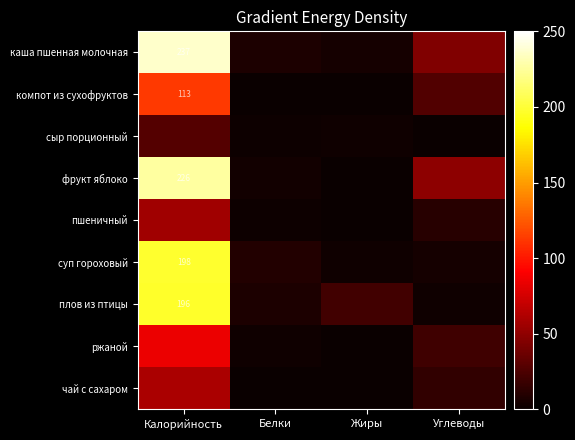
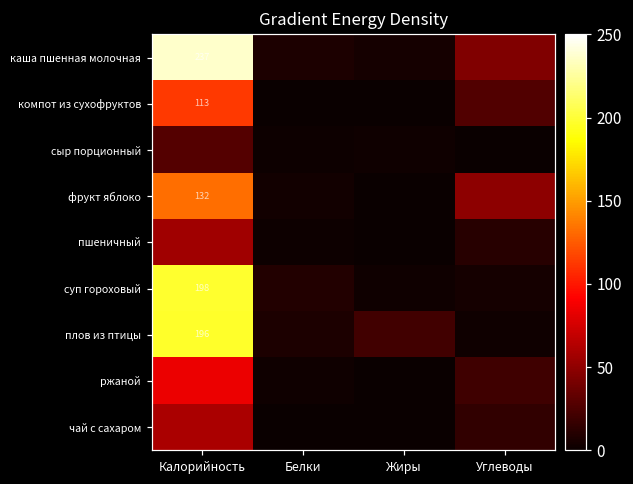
фрукт яблоко, Калорийность: 226 -> 132
